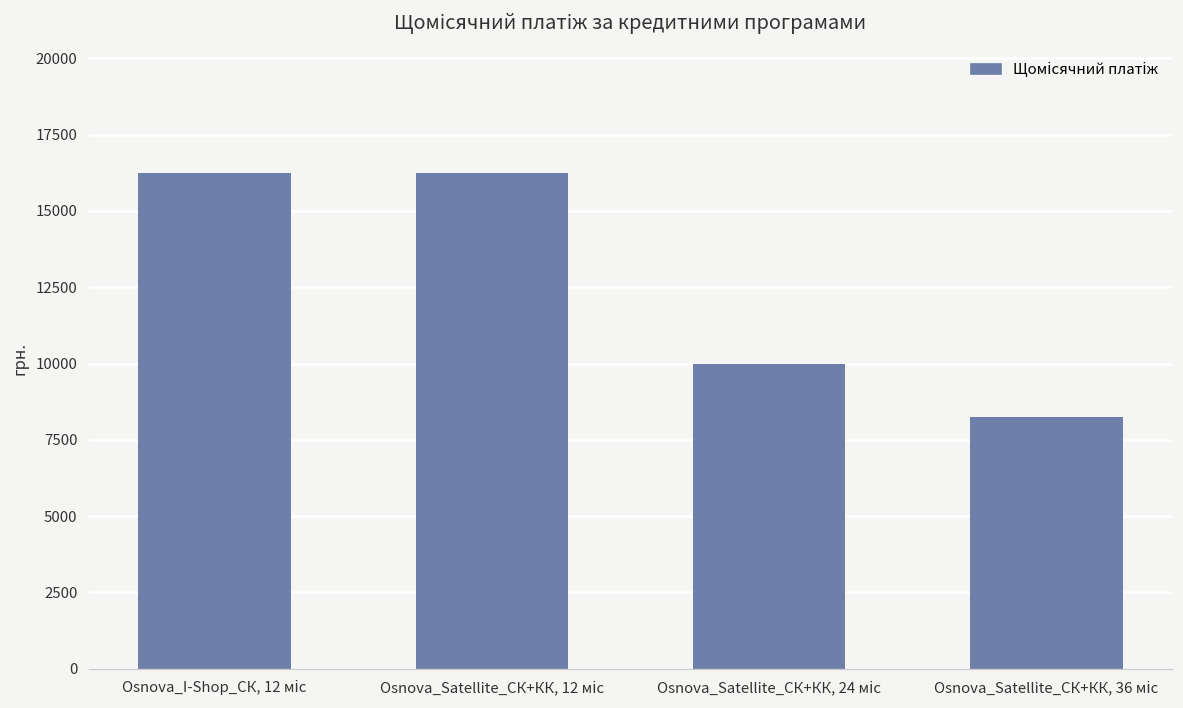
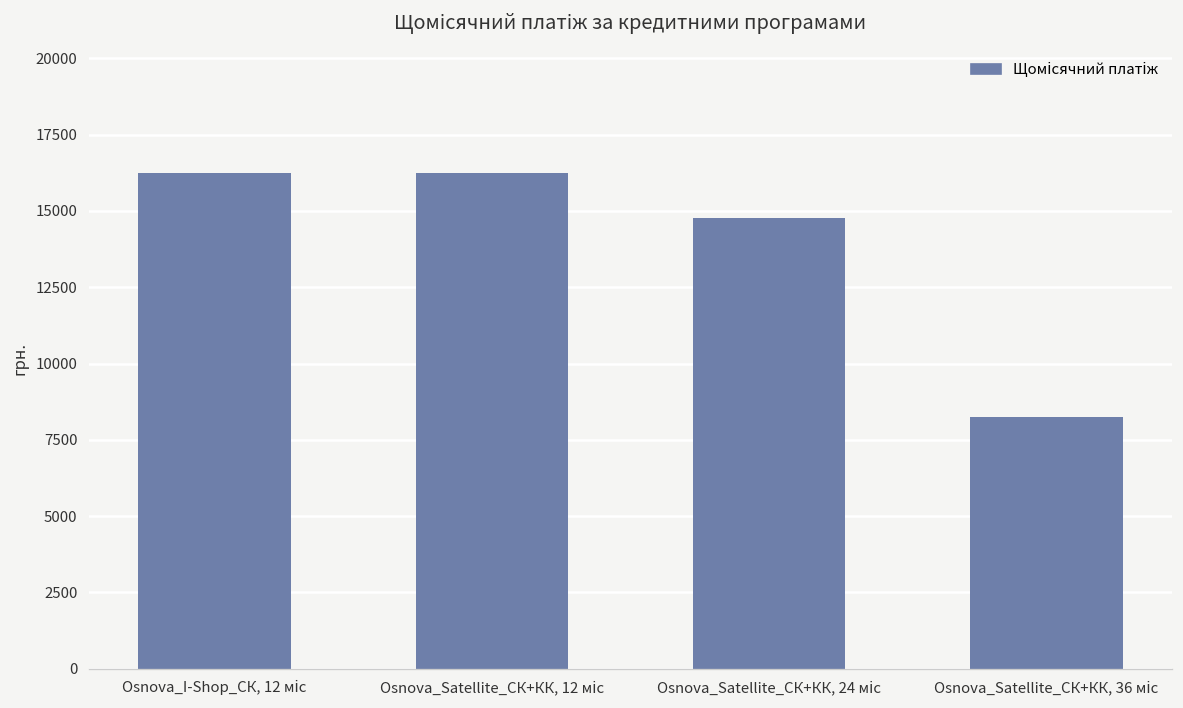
Osnova_Satellite_СК+КК, 24 міс: 10000 -> 14800
